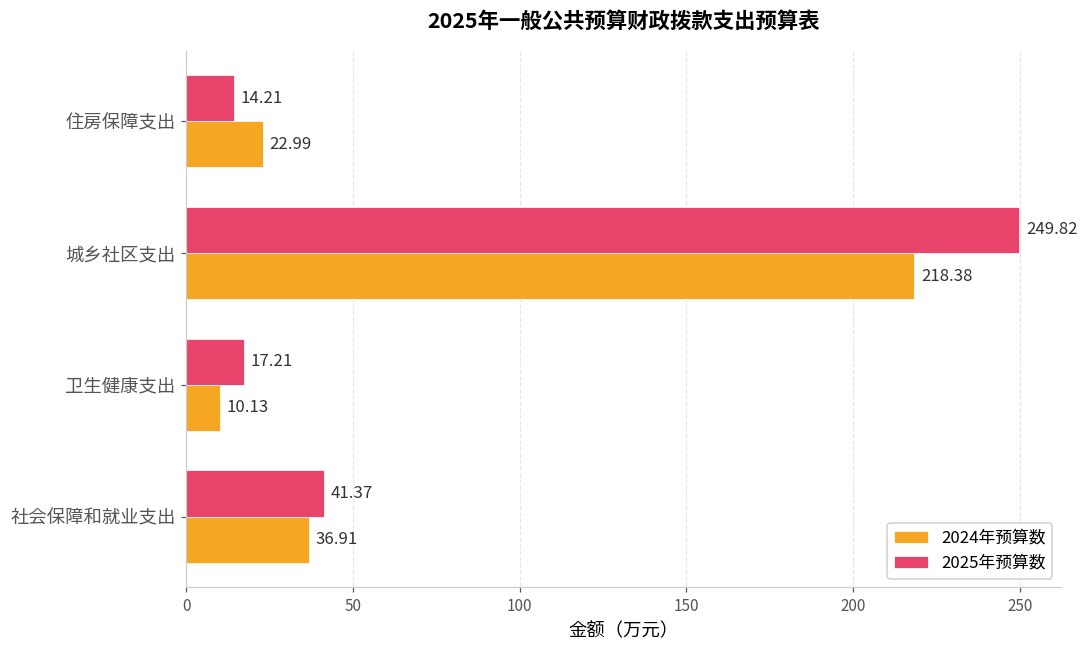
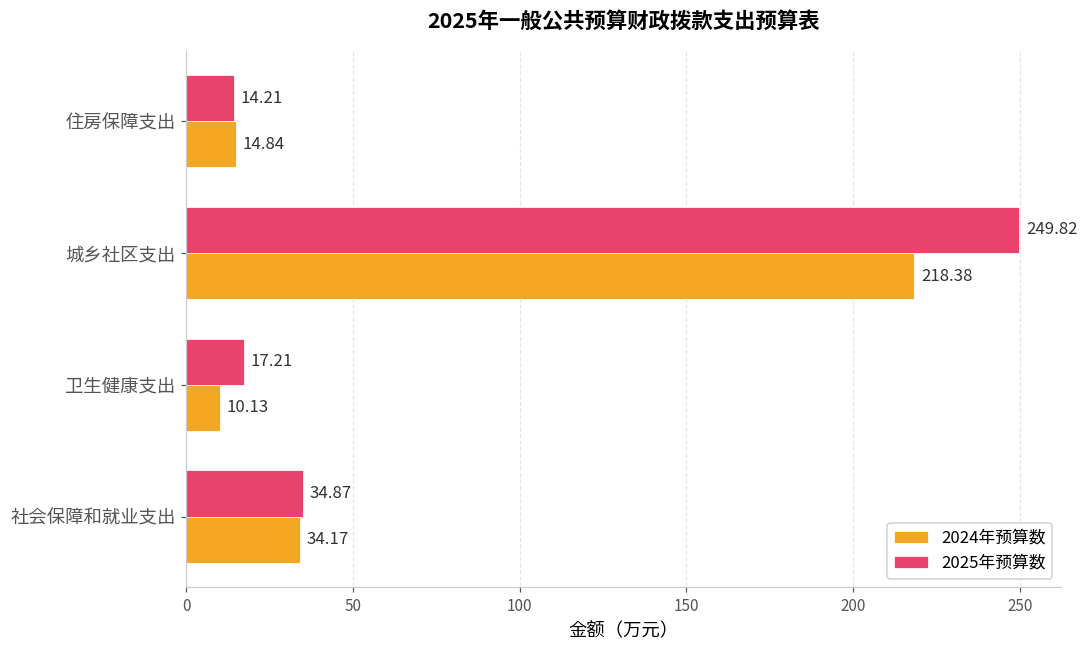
2024年预算数, 住房保障支出: 22.99 -> 14.84
2025年预算数, 社会保障和就业支出: 41.37 -> 34.87
2024年预算数, 社会保障和就业支出: 36.91 -> 34.17
